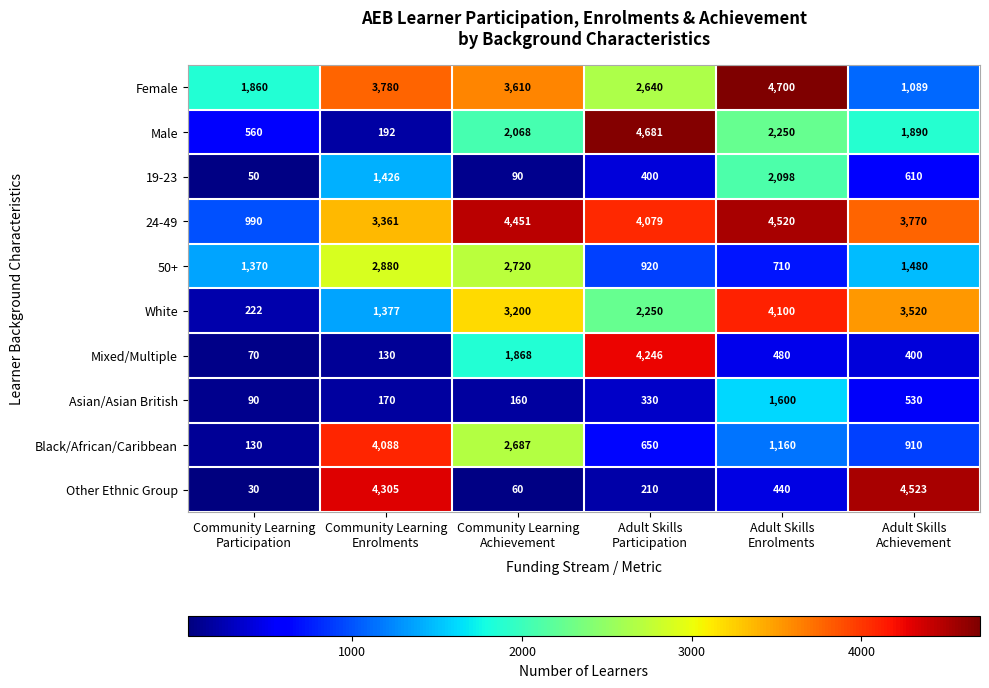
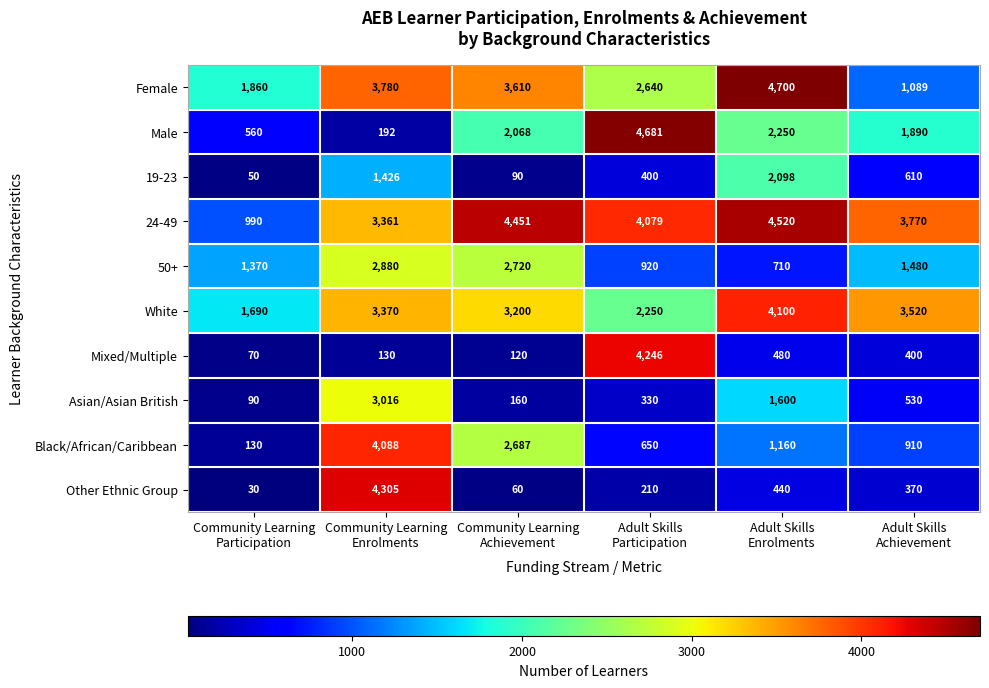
White, Community Learning Participation: 222 -> 1,690
White, Community Learning Enrolments: 1,377 -> 3,370
Mixed/Multiple, Community Learning Achievement: 1,868 -> 120
Asian/Asian British, Community Learning Enrolments: 170 -> 3,016
Other Ethnic Group, Adult Skills Achievement: 4,523 -> 370
